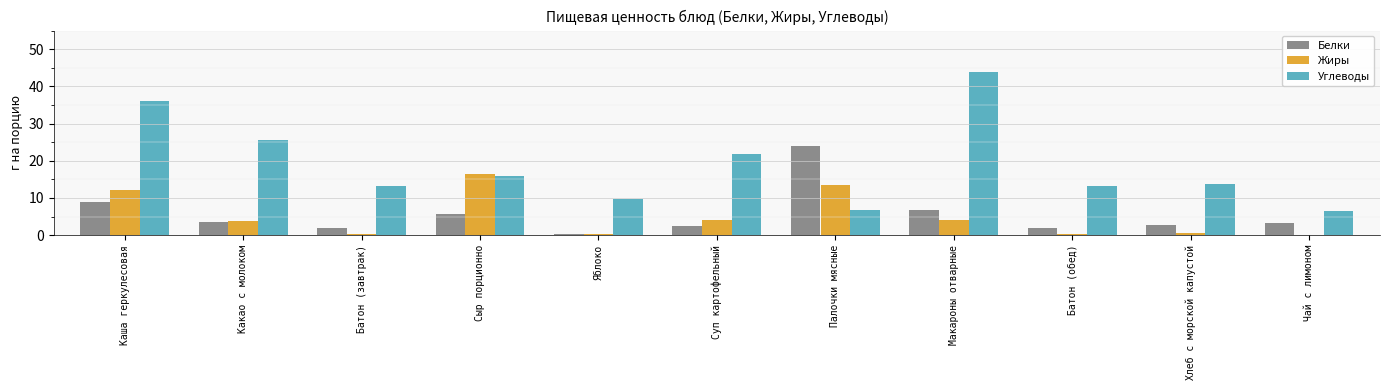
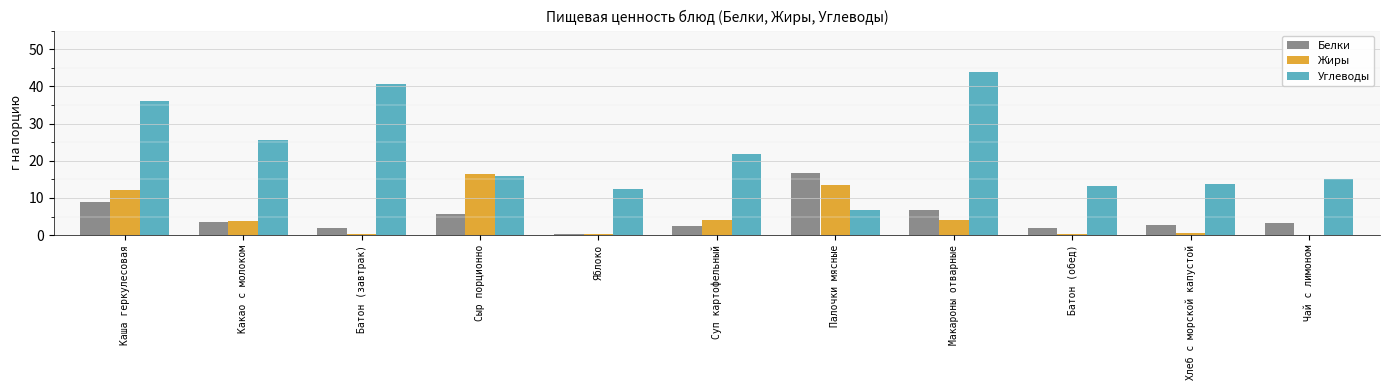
Углеводы, Батон (завтрак): 13 -> 41
Углеводы, Яблоко: 10 -> 12
Белки, Палочки мясные: 24 -> 17
Углеводы, Чай с лимоном: 7 -> 15
